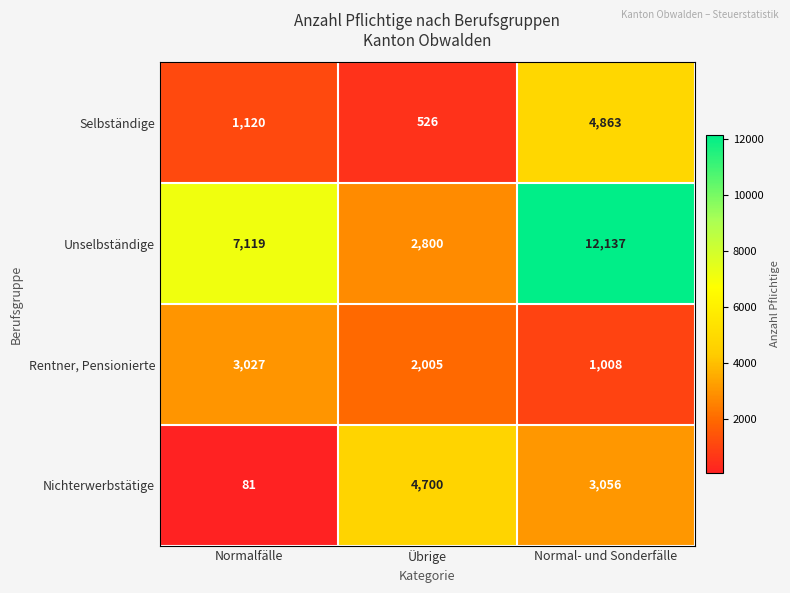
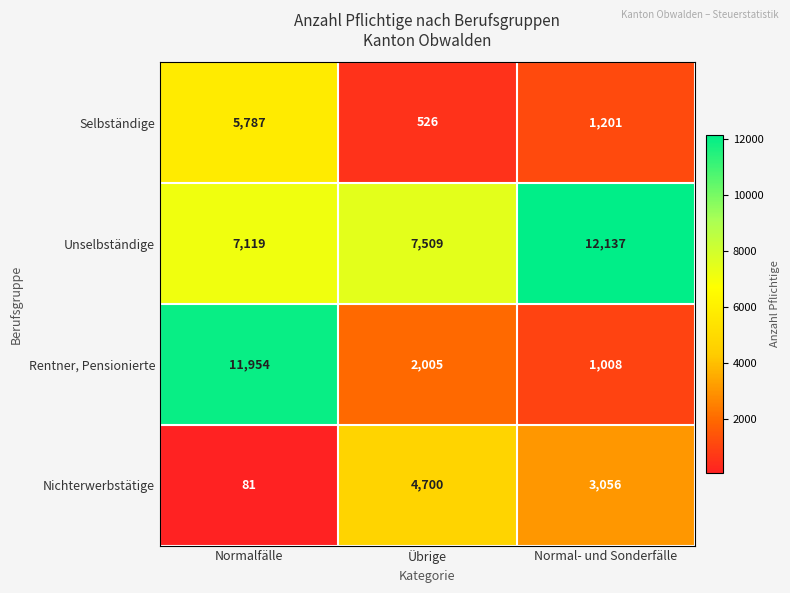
Selbständige, Normalfälle: 1,120 -> 5,787
Selbständige, Normal- und Sonderfälle: 4,863 -> 1,201
Unselbständige, Übrige: 2,800 -> 7,509
Rentner, Pensionierte, Normalfälle: 3,027 -> 11,954
